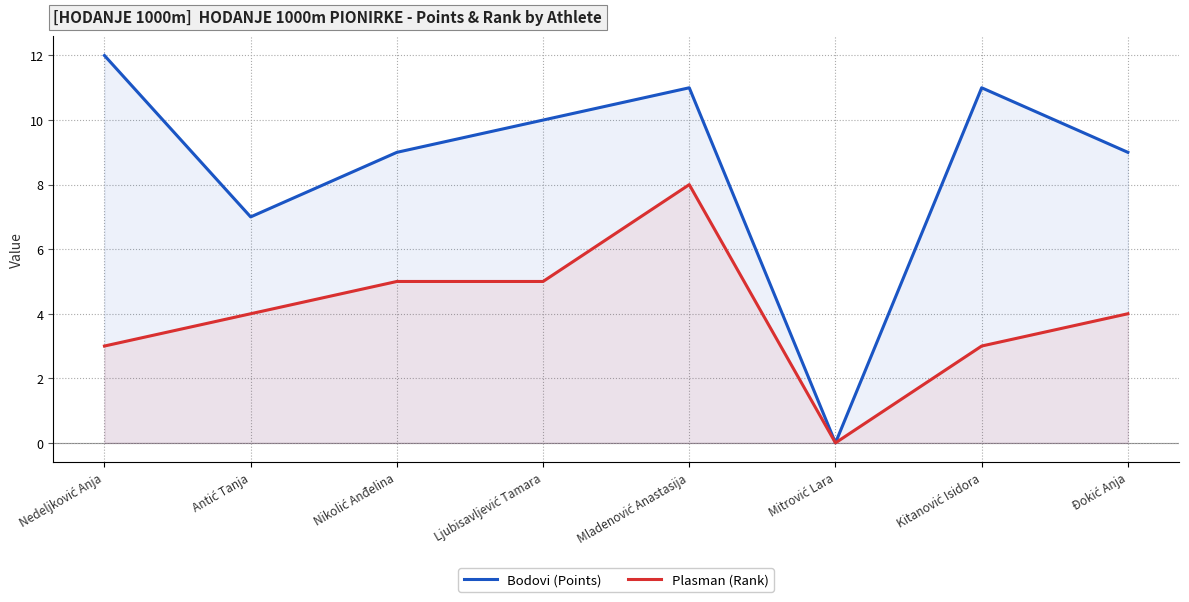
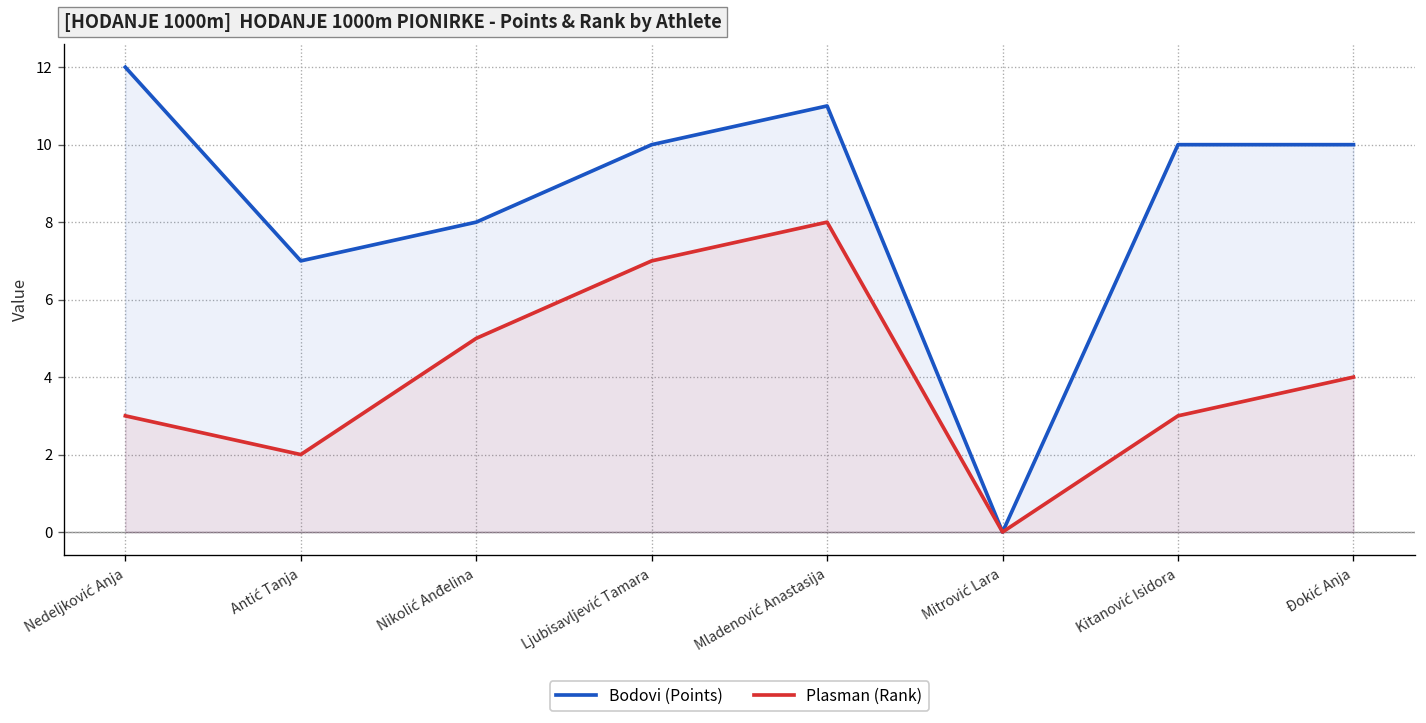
Plasman (Rank), Antić Tanja: 4 -> 2
Bodovi (Points), Nikolić Anđelina: 9 -> 8
Plasman (Rank), Ljubisavljević Tamara: 5 -> 7
Bodovi (Points), Kitanović Isidora: 11 -> 10
Bodovi (Points), Đokić Anja: 9 -> 10
